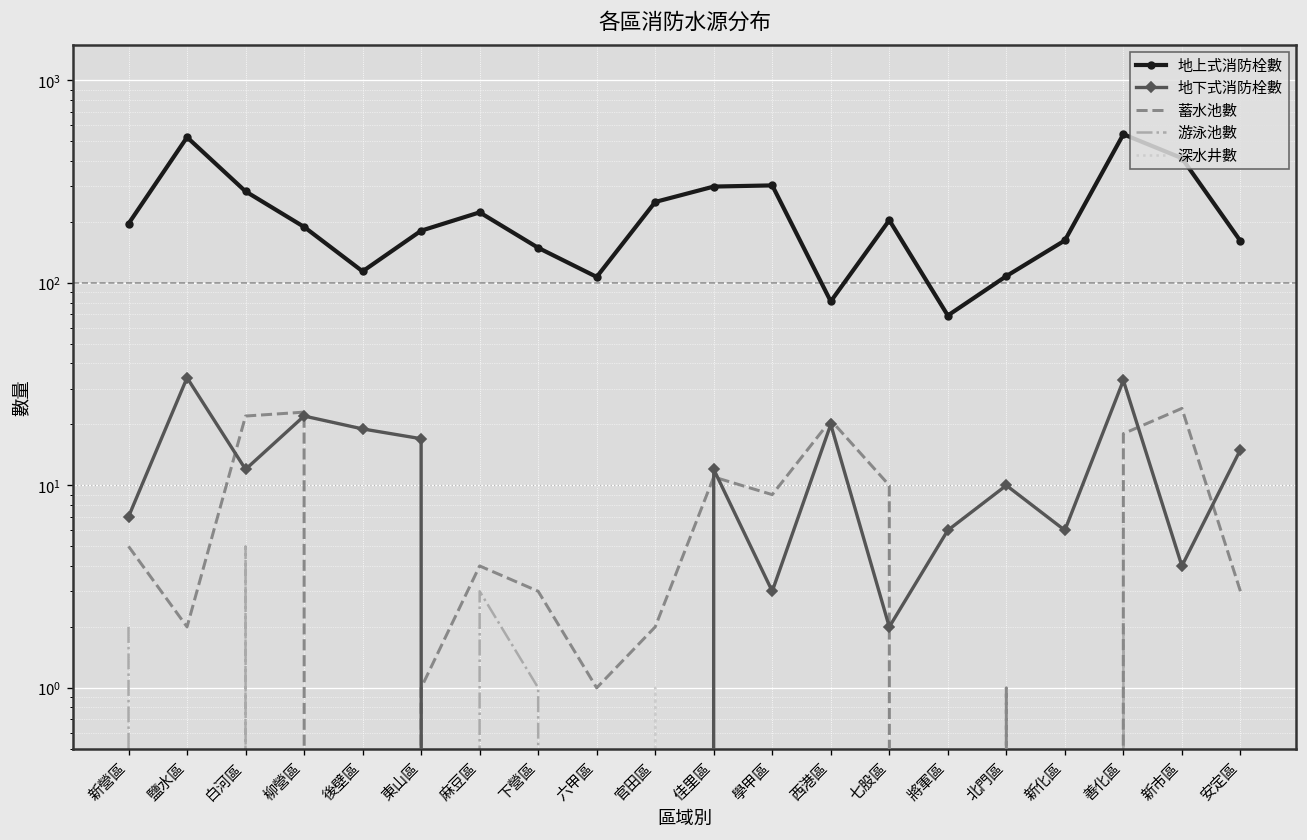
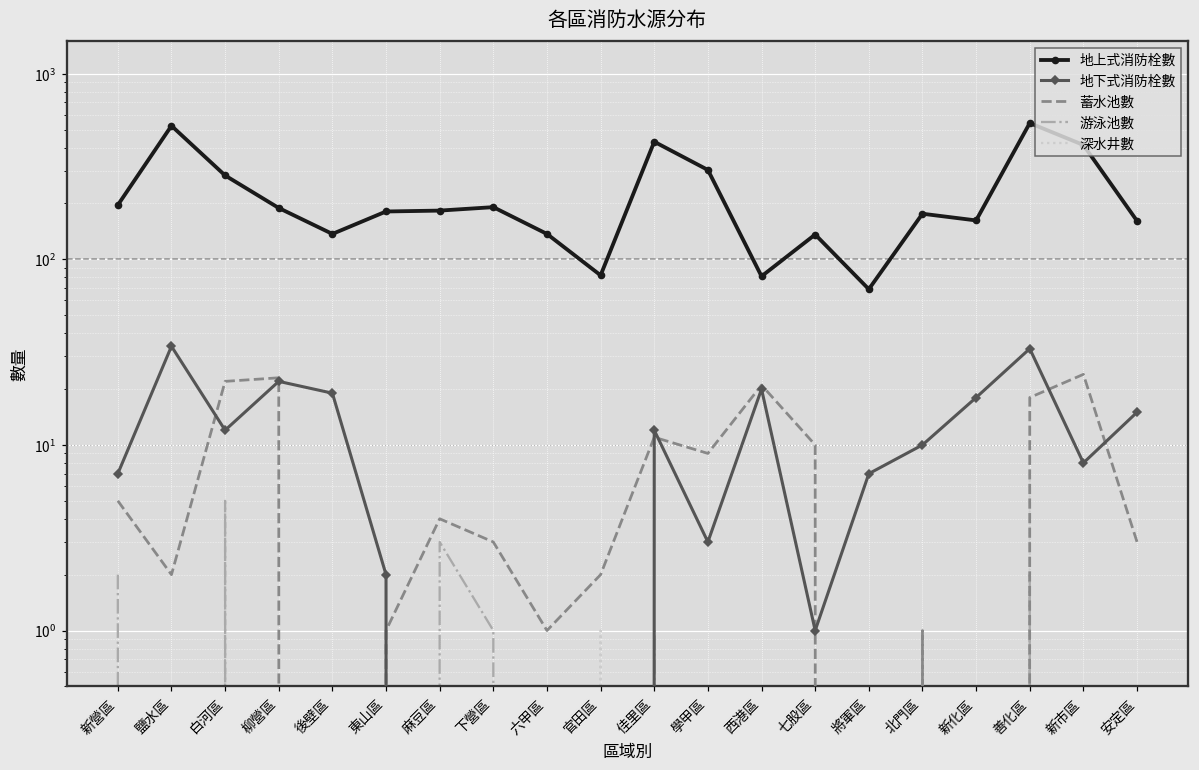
地上式消防栓數, 後壁區: 110 -> 140
地下式消防栓數, 東山區: 17 -> 2
地上式消防栓數, 麻豆區: 220 -> 180
地上式消防栓數, 下營區: 150 -> 190
地上式消防栓數, 六甲區: 110 -> 140
地上式消防栓數, 官田區: 250 -> 80
地上式消防栓數, 佳里區: 300 -> 430
地上式消防栓數, 七股區: 200 -> 140
地下式消防栓數, 七股區: 2 -> 1
地下式消防栓數, 將軍區: 6 -> 7
地上式消防栓數, 北門區: 110 -> 180
地下式消防栓數, 新化區: 6 -> 18
地下式消防栓數, 新市區: 4 -> 8
